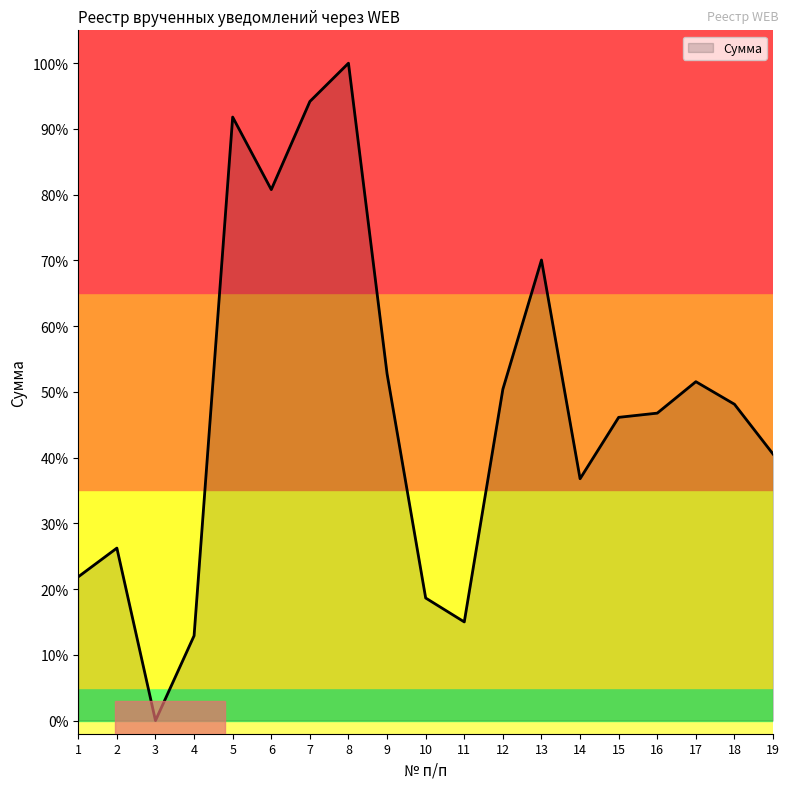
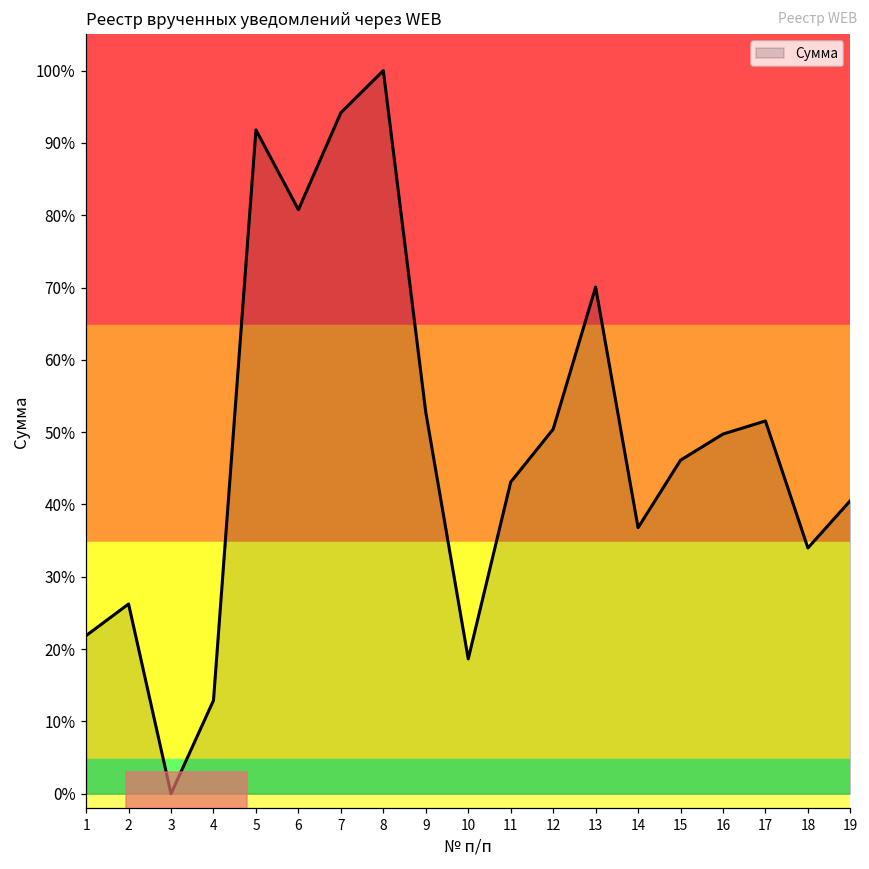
11: 15% -> 43%
16: 47% -> 50%
18: 48% -> 34%
